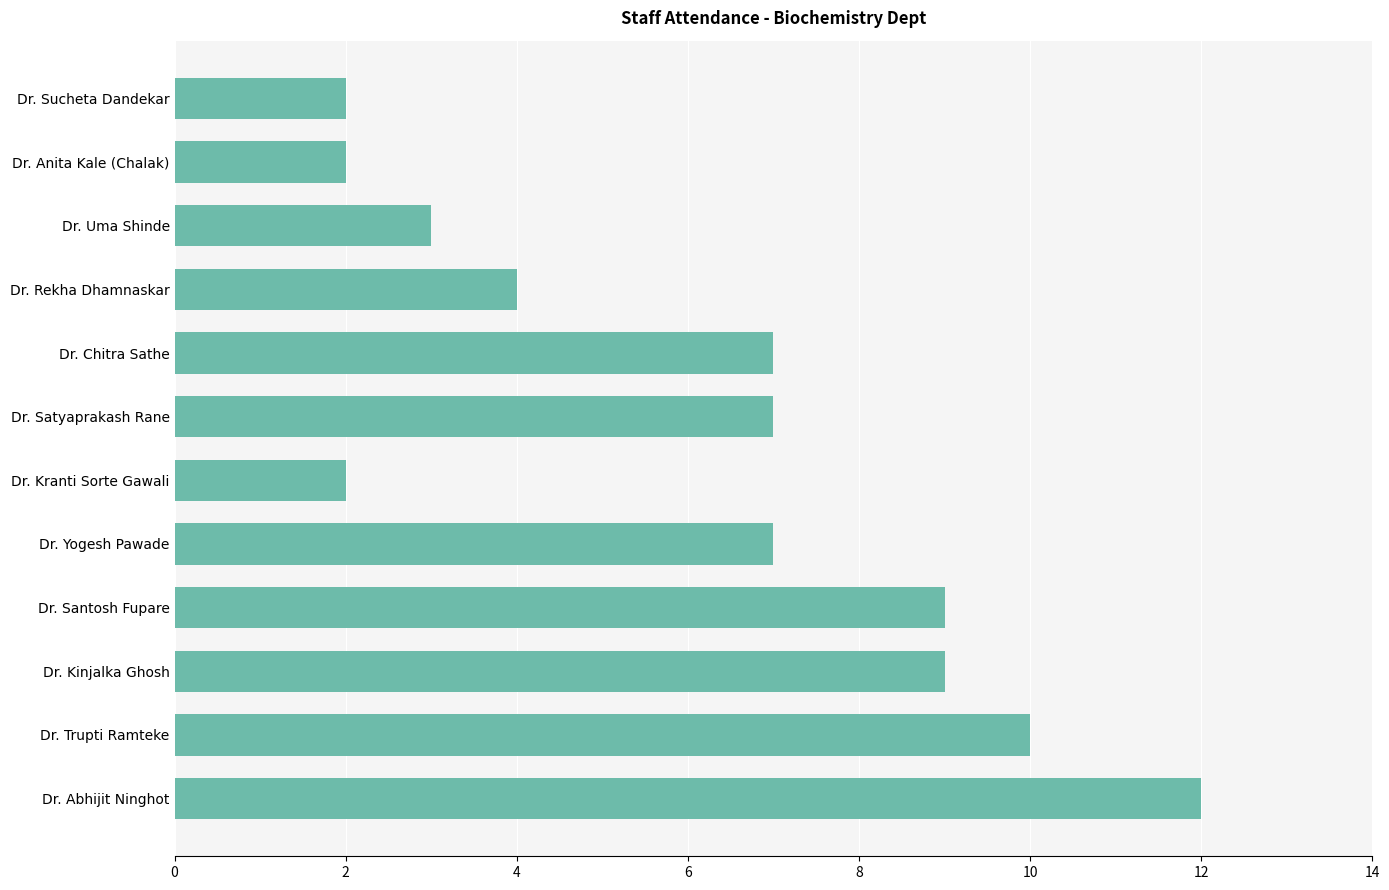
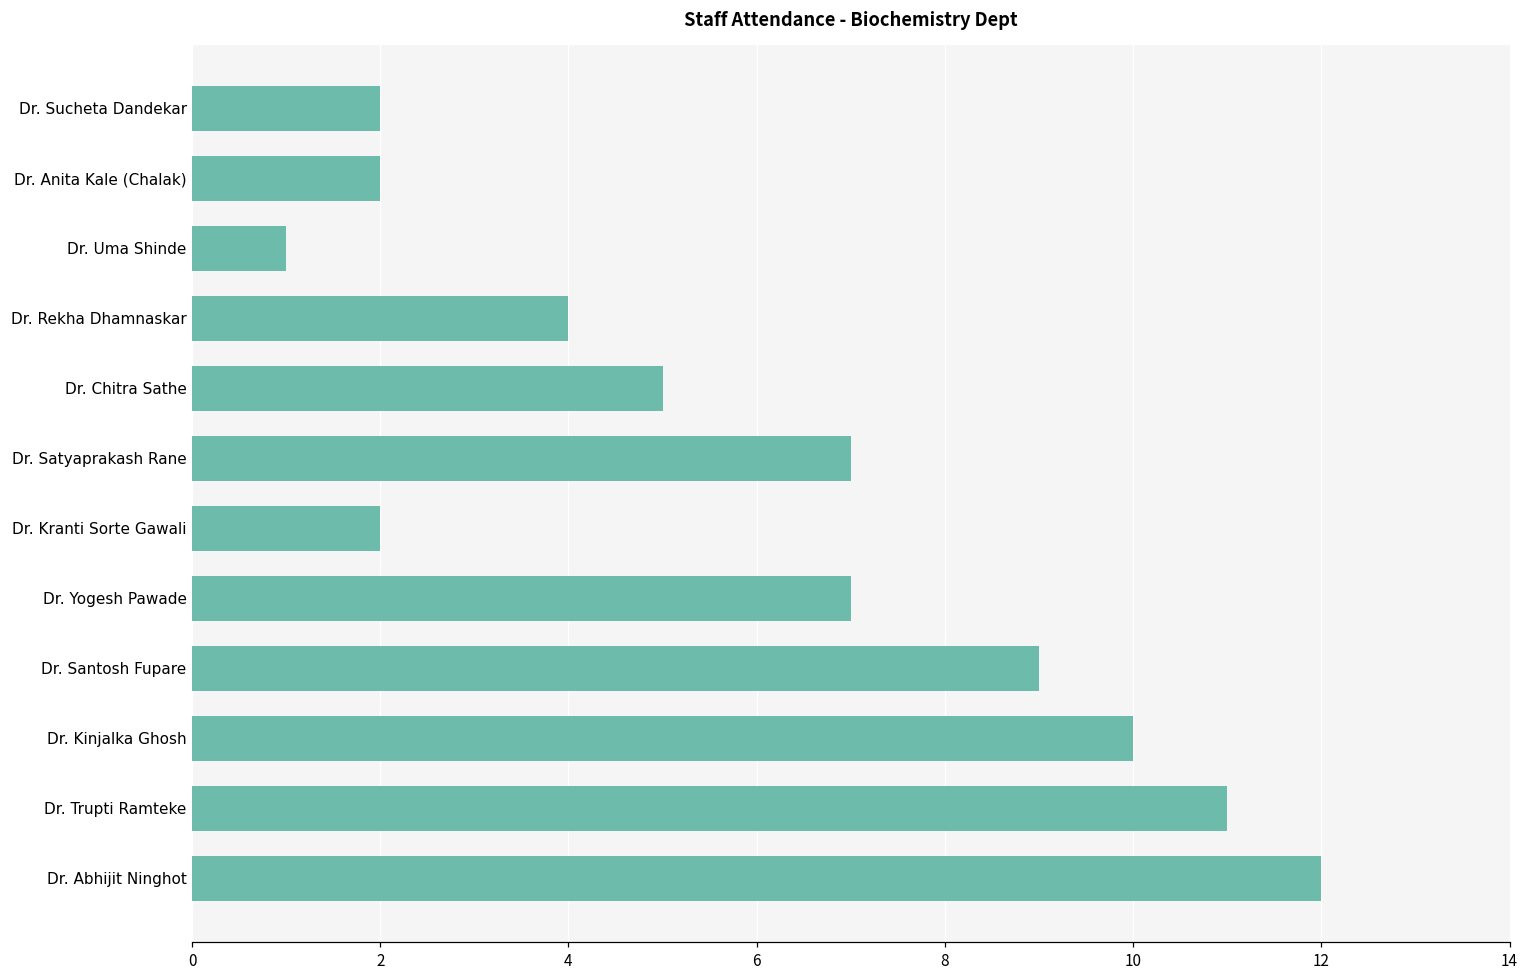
Dr. Uma Shinde: 3 -> 1
Dr. Chitra Sathe: 7 -> 5
Dr. Kinjalka Ghosh: 9 -> 10
Dr. Trupti Ramteke: 10 -> 11
